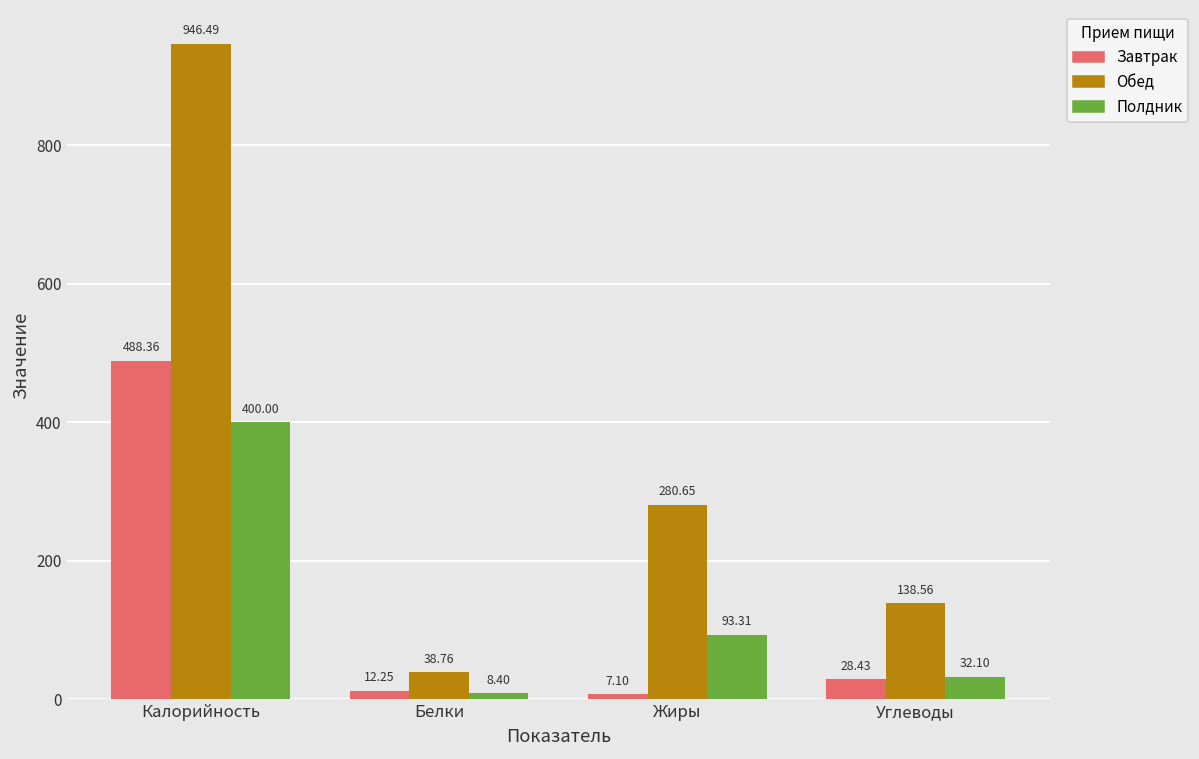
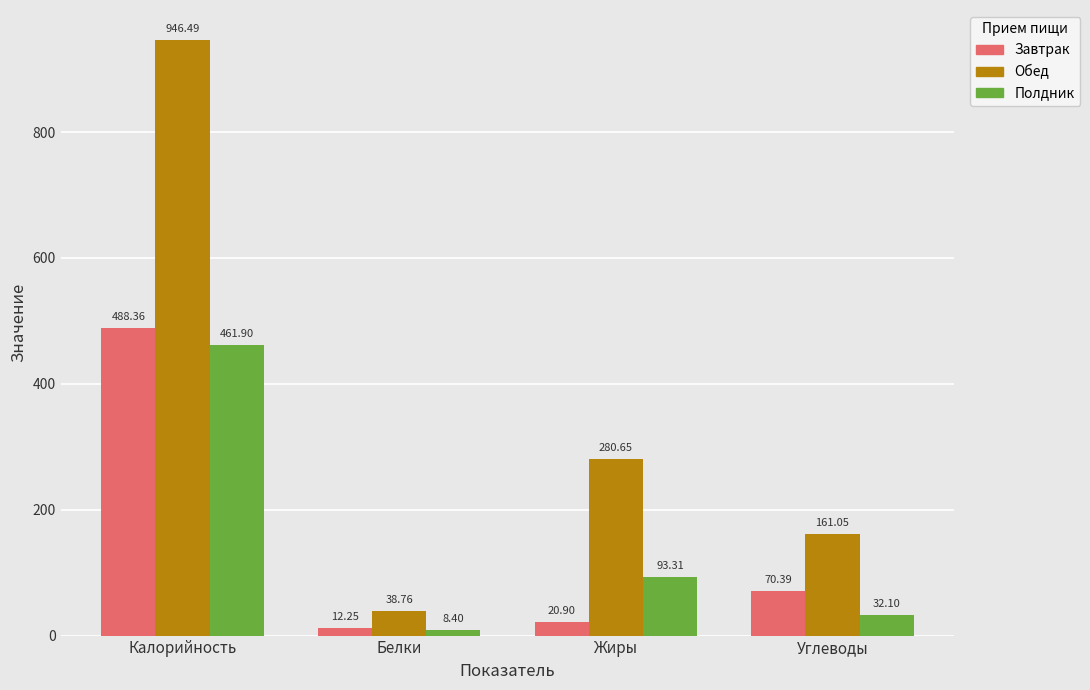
Полдник, Калорийность: 400.00 -> 461.90
Завтрак, Жиры: 7.10 -> 20.90
Завтрак, Углеводы: 28.43 -> 70.39
Обед, Углеводы: 138.56 -> 161.05
